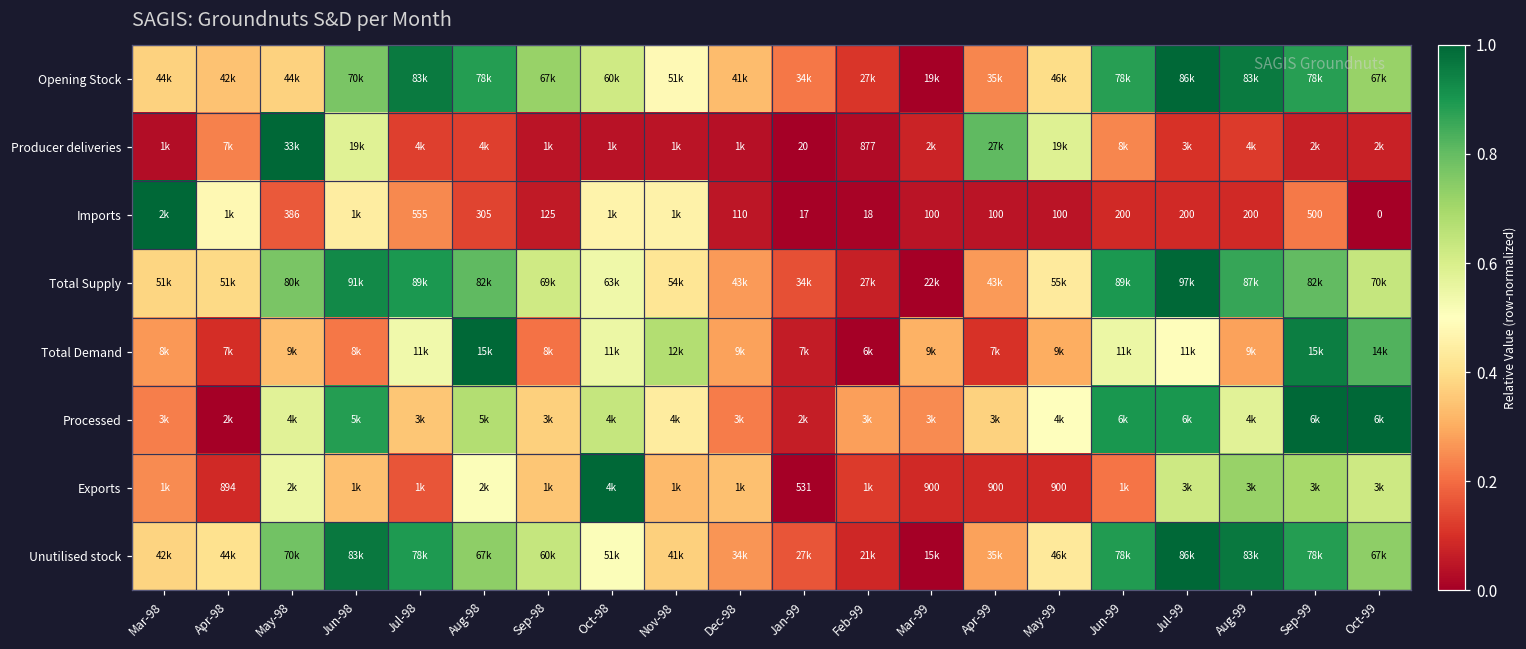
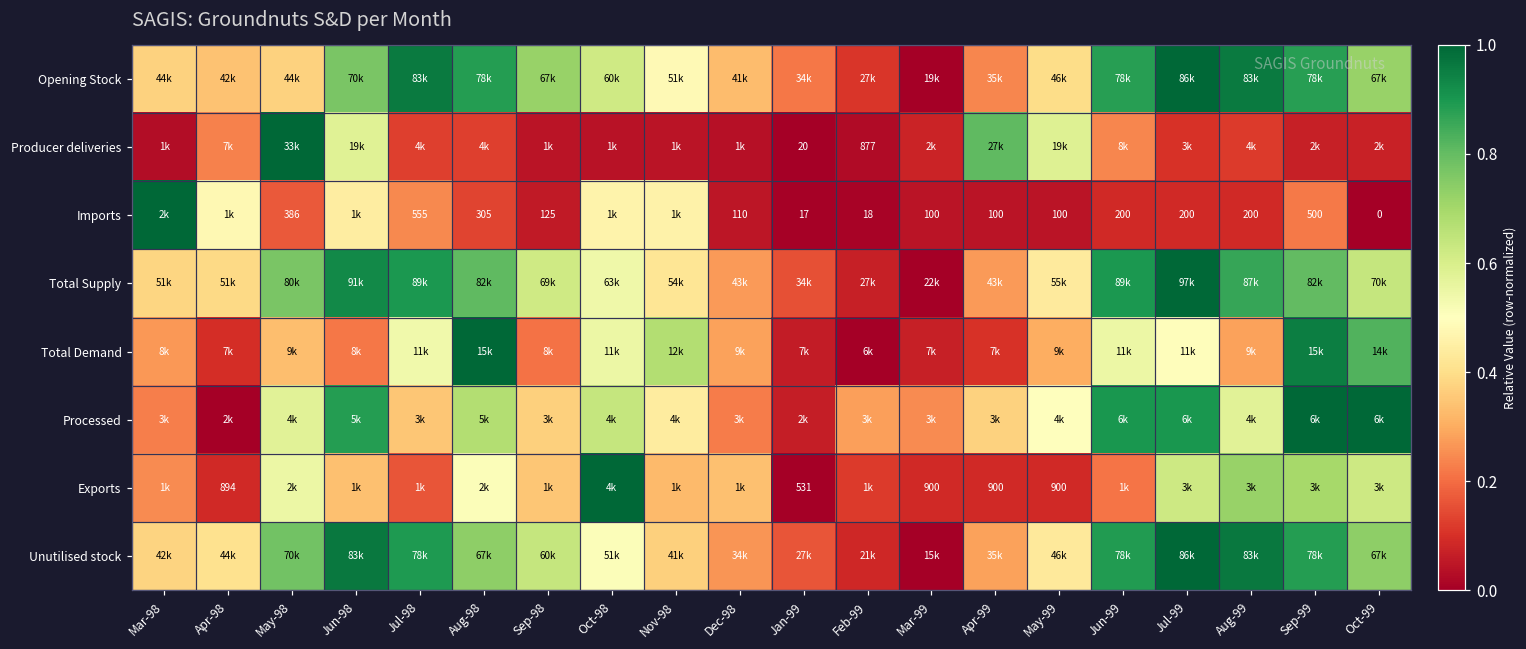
Total Demand, Mar-99: 9k -> 7k
